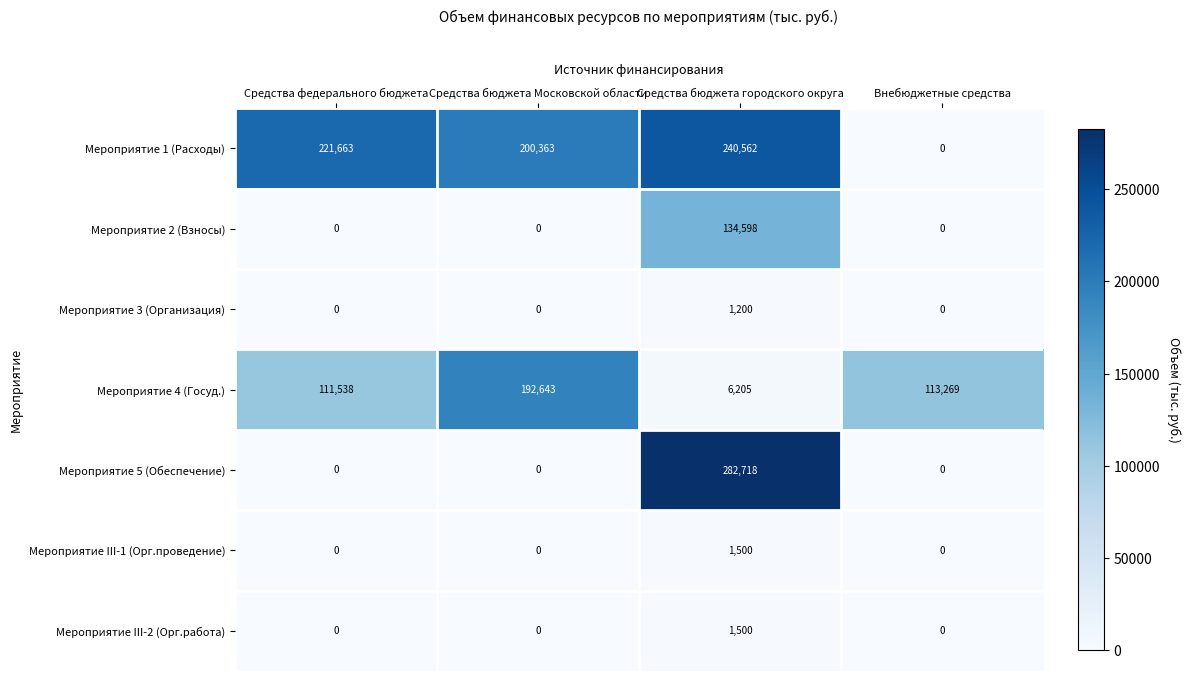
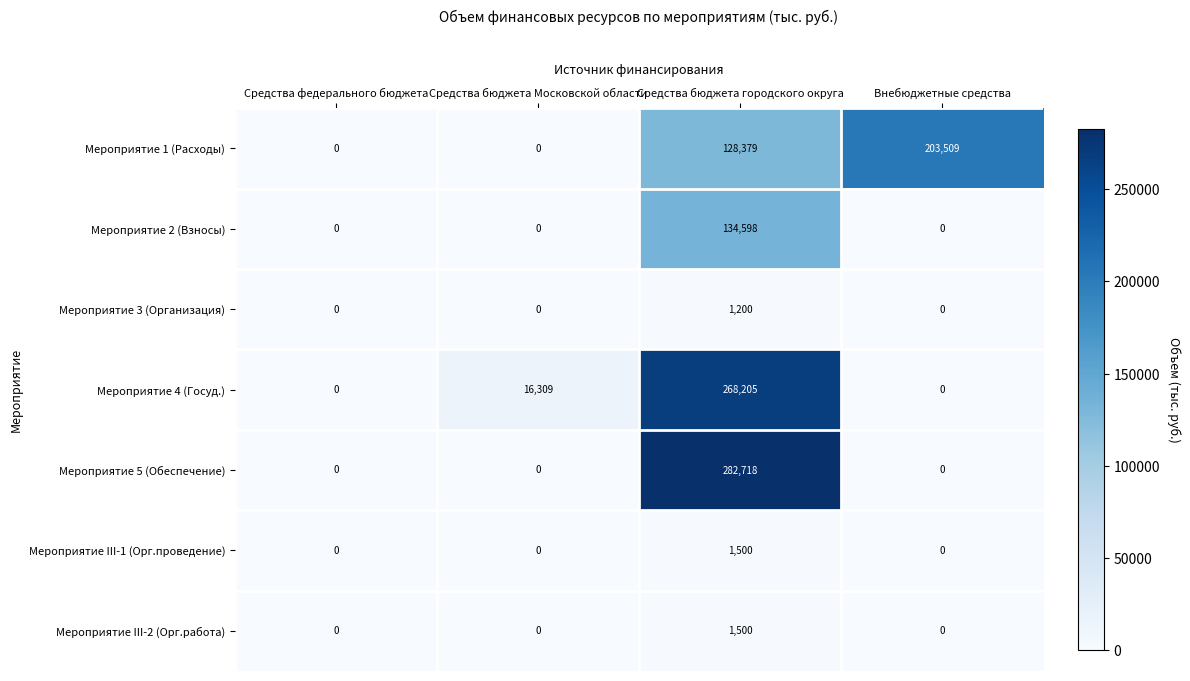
Мероприятие 1 (Расходы), Средства федерального бюджета: 221,663 -> 0
Мероприятие 1 (Расходы), Средства бюджета Московской области: 200,363 -> 0
Мероприятие 1 (Расходы), Средства бюджета городского округа: 240,562 -> 128,379
Мероприятие 1 (Расходы), Внебюджетные средства: 0 -> 203,509
Мероприятие 4 (Госуд.), Средства федерального бюджета: 111,538 -> 0
Мероприятие 4 (Госуд.), Средства бюджета Московской области: 192,643 -> 16,309
Мероприятие 4 (Госуд.), Средства бюджета городского округа: 6,205 -> 268,205
Мероприятие 4 (Госуд.), Внебюджетные средства: 113,269 -> 0
